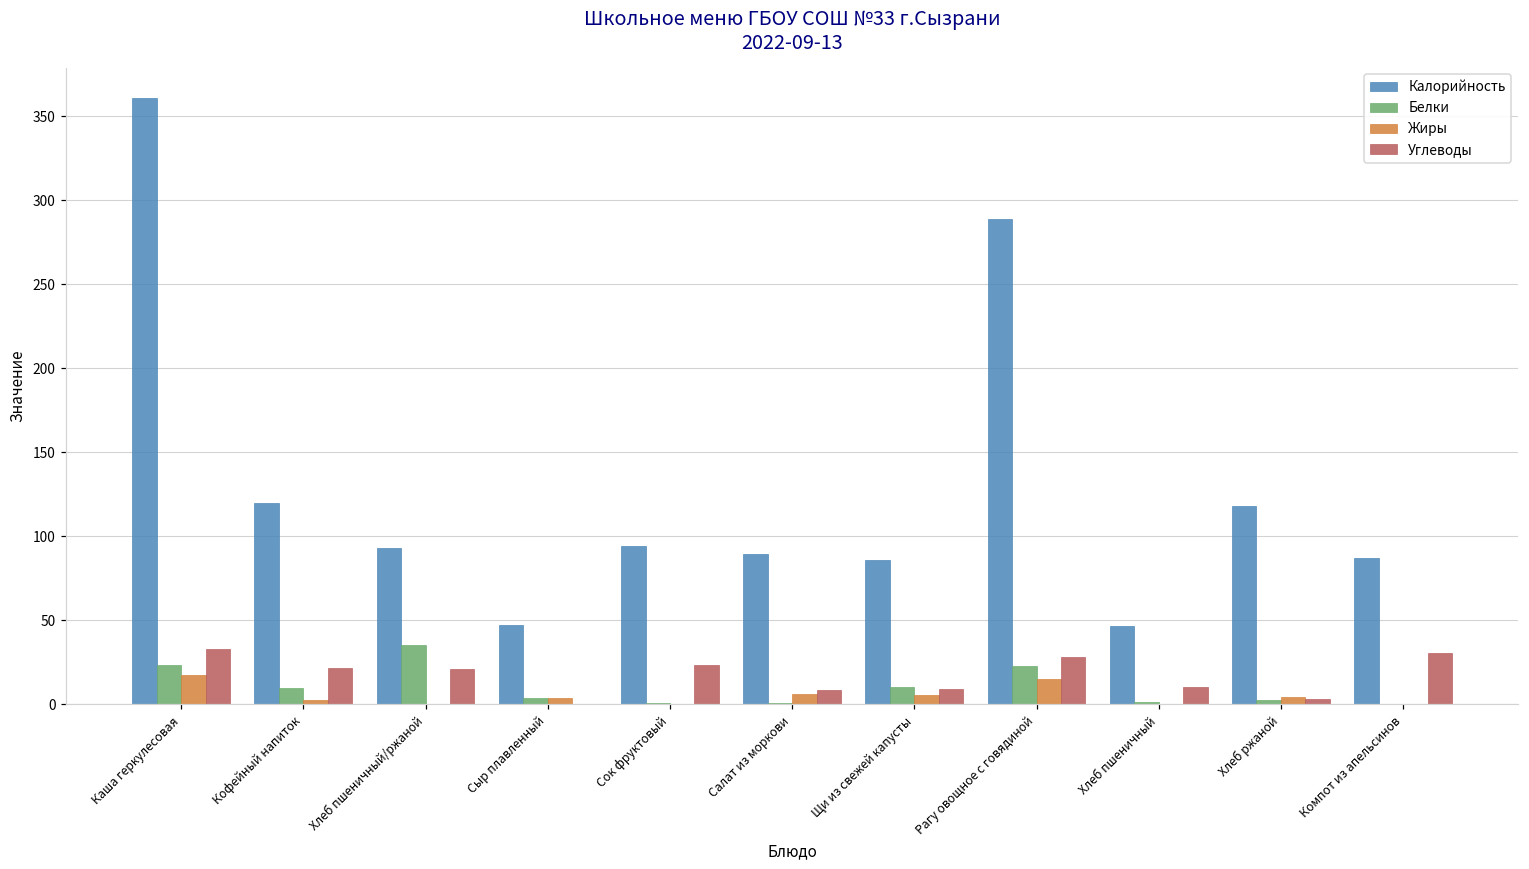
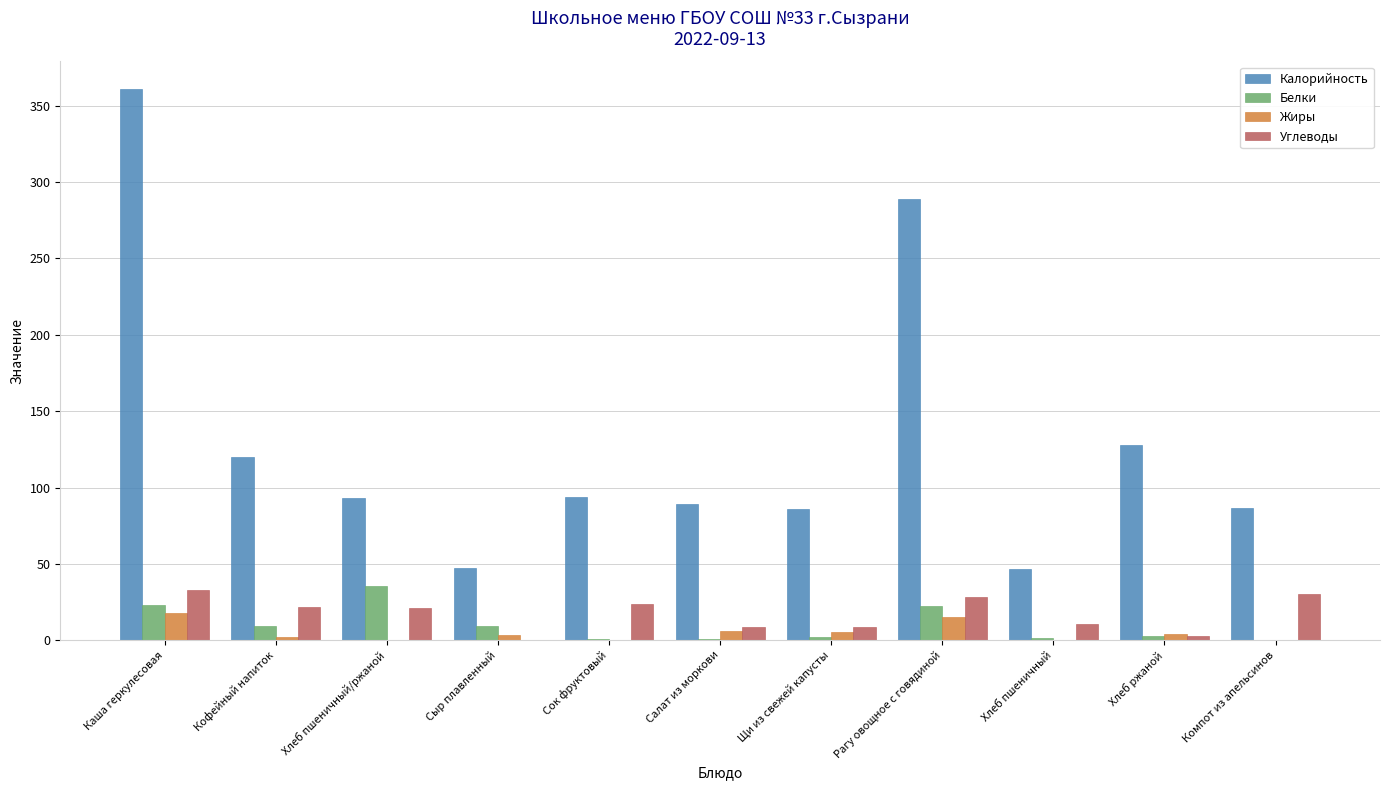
Белки, Сыр плавленный: 4 -> 9
Белки, Щи из свежей капусты: 10 -> 2
Калорийность, Хлеб ржаной: 118 -> 128
